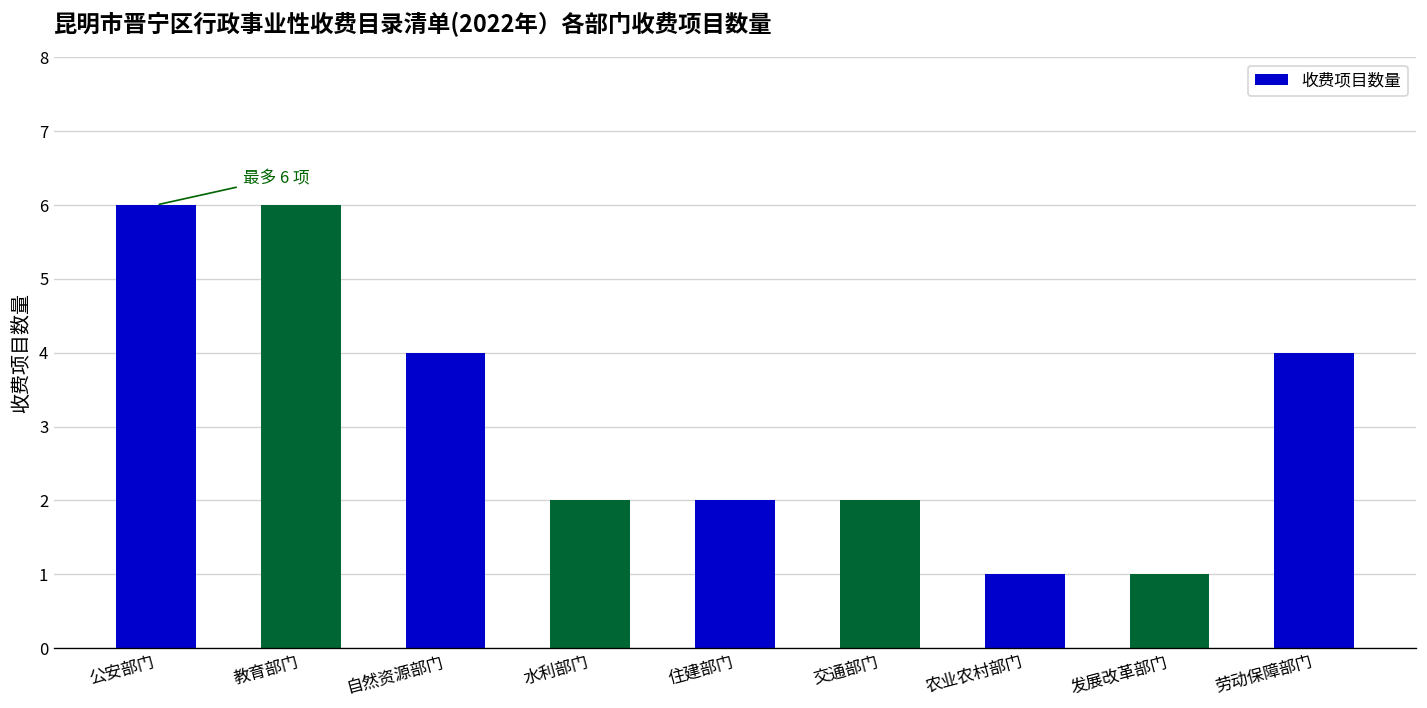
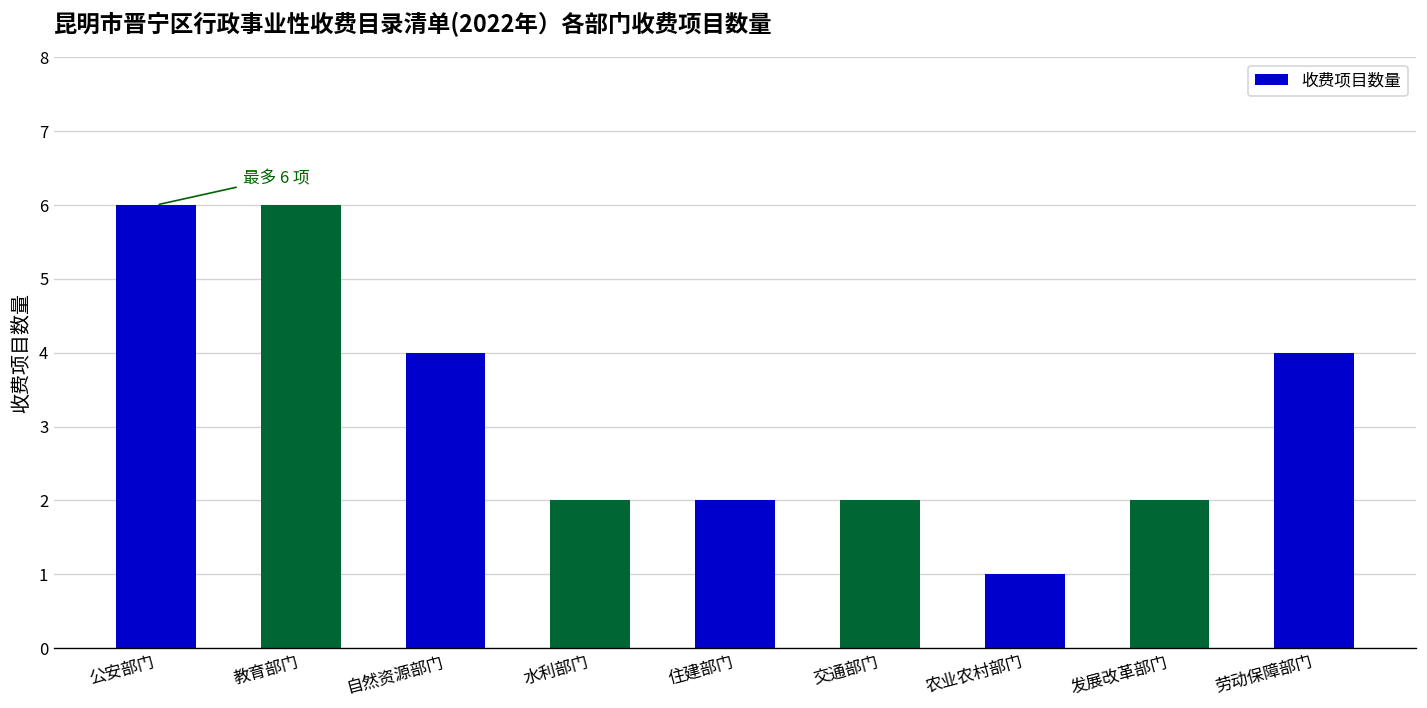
发展改革部门: 1 -> 2
